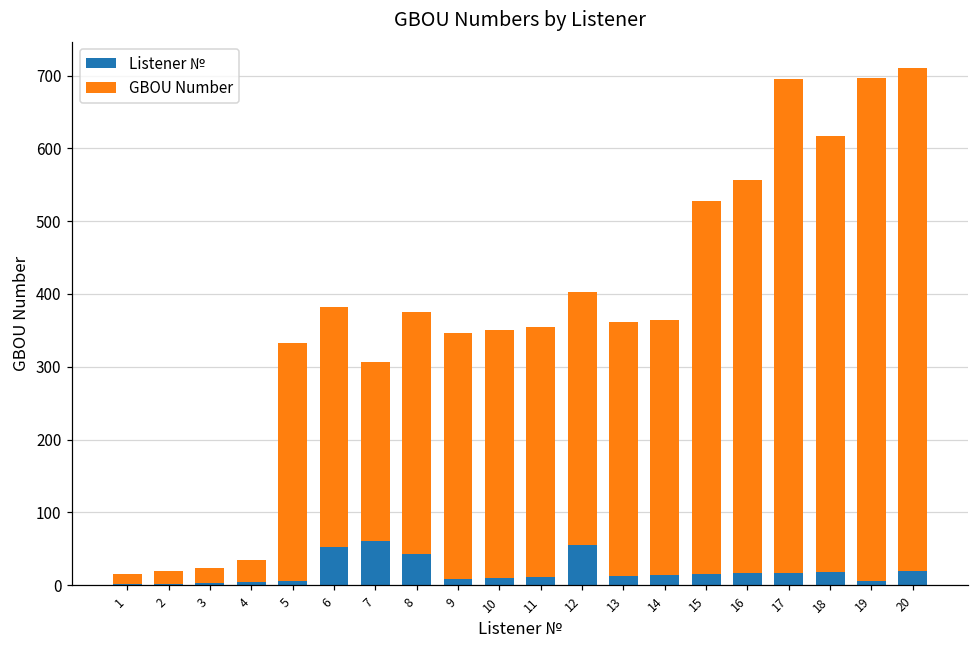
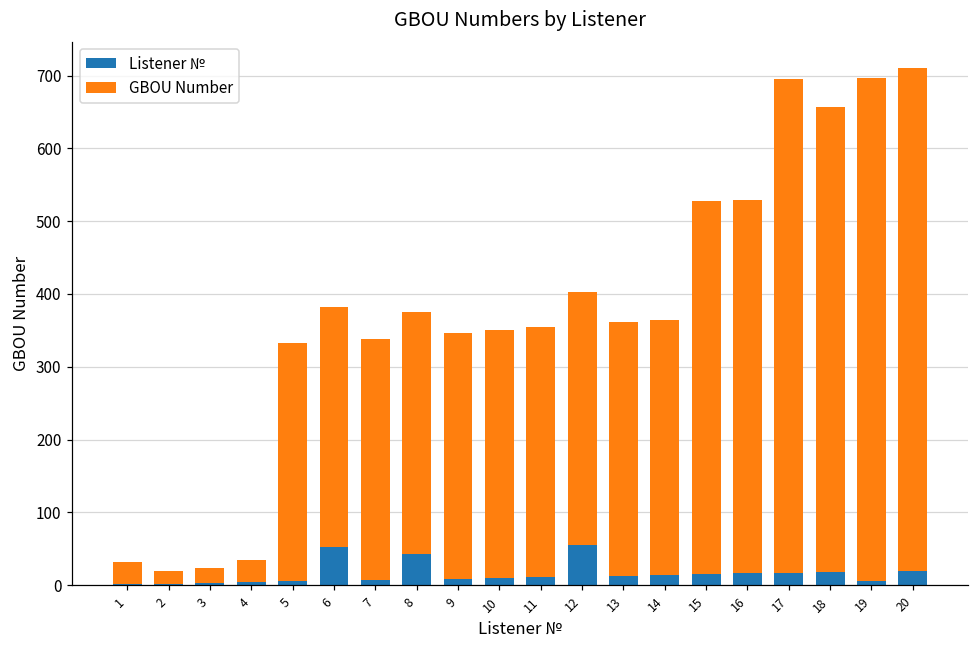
GBOU Number, 1: 10 -> 30
Listener №, 7: 60 -> 10
GBOU Number, 7: 250 -> 330
GBOU Number, 16: 540 -> 510
GBOU Number, 18: 600 -> 640
